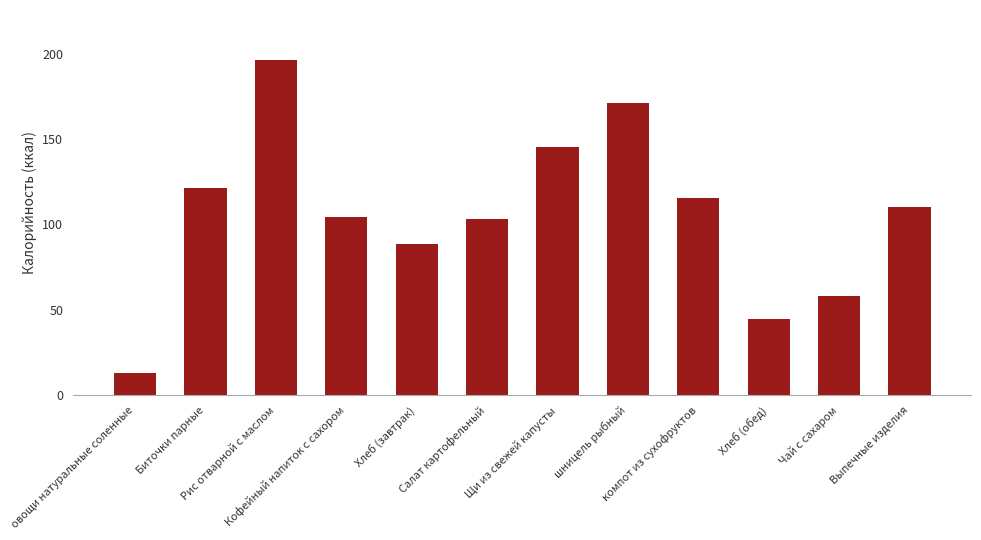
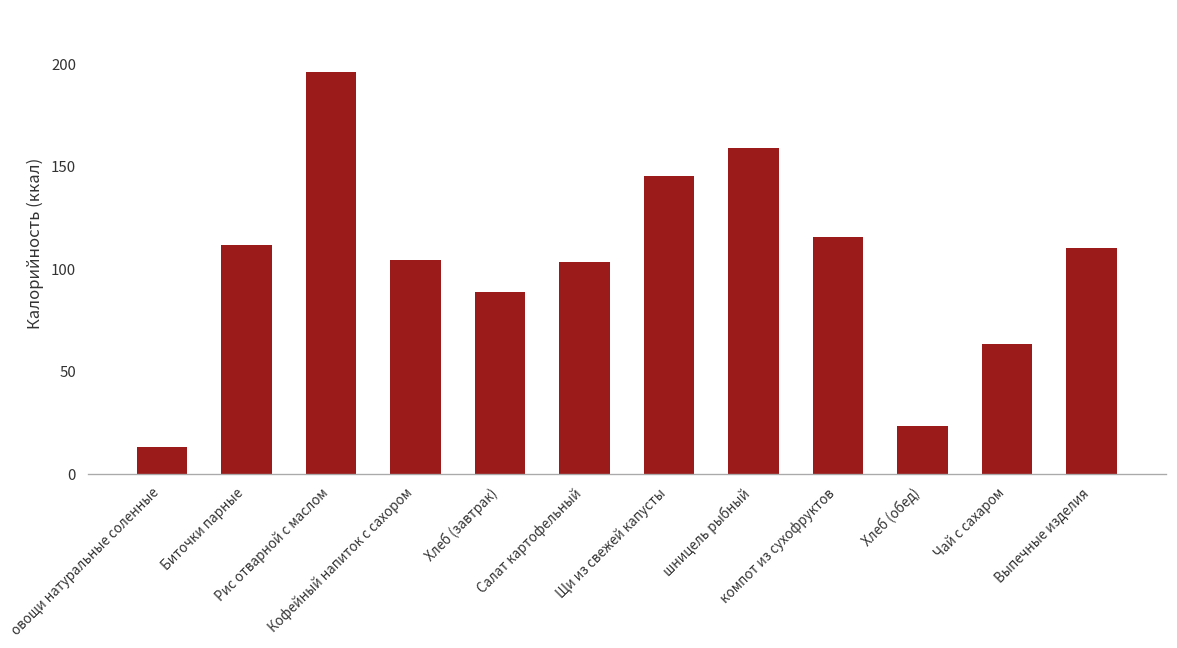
Биточки парные: 121 -> 112
шницель рыбный: 171 -> 159
Хлеб (обед): 44 -> 24
Чай с сахаром: 58 -> 63
